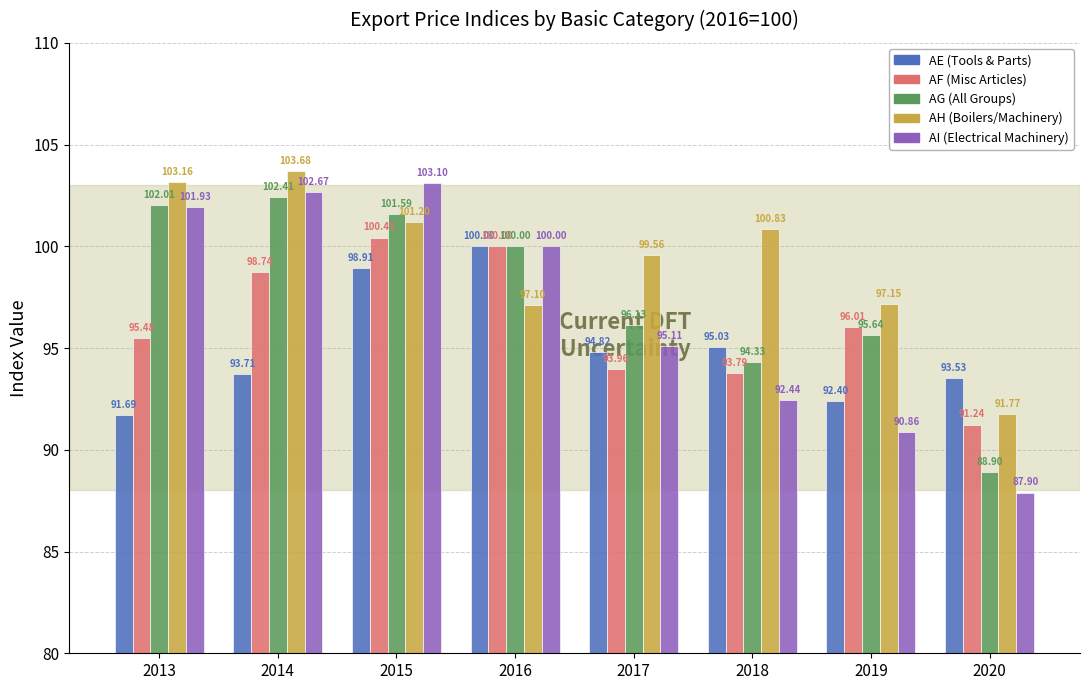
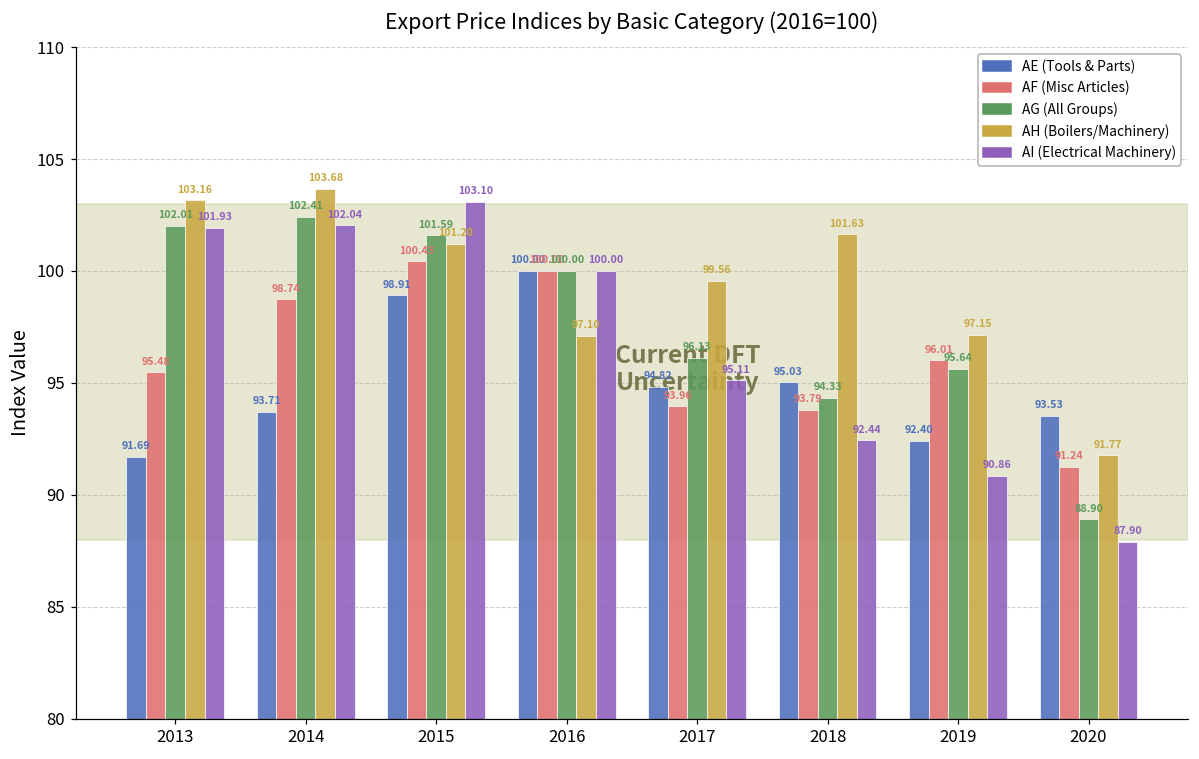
AI (Electrical Machinery), 2014: 102.67 -> 102.04
AH (Boilers/Machinery), 2018: 100.83 -> 101.63
